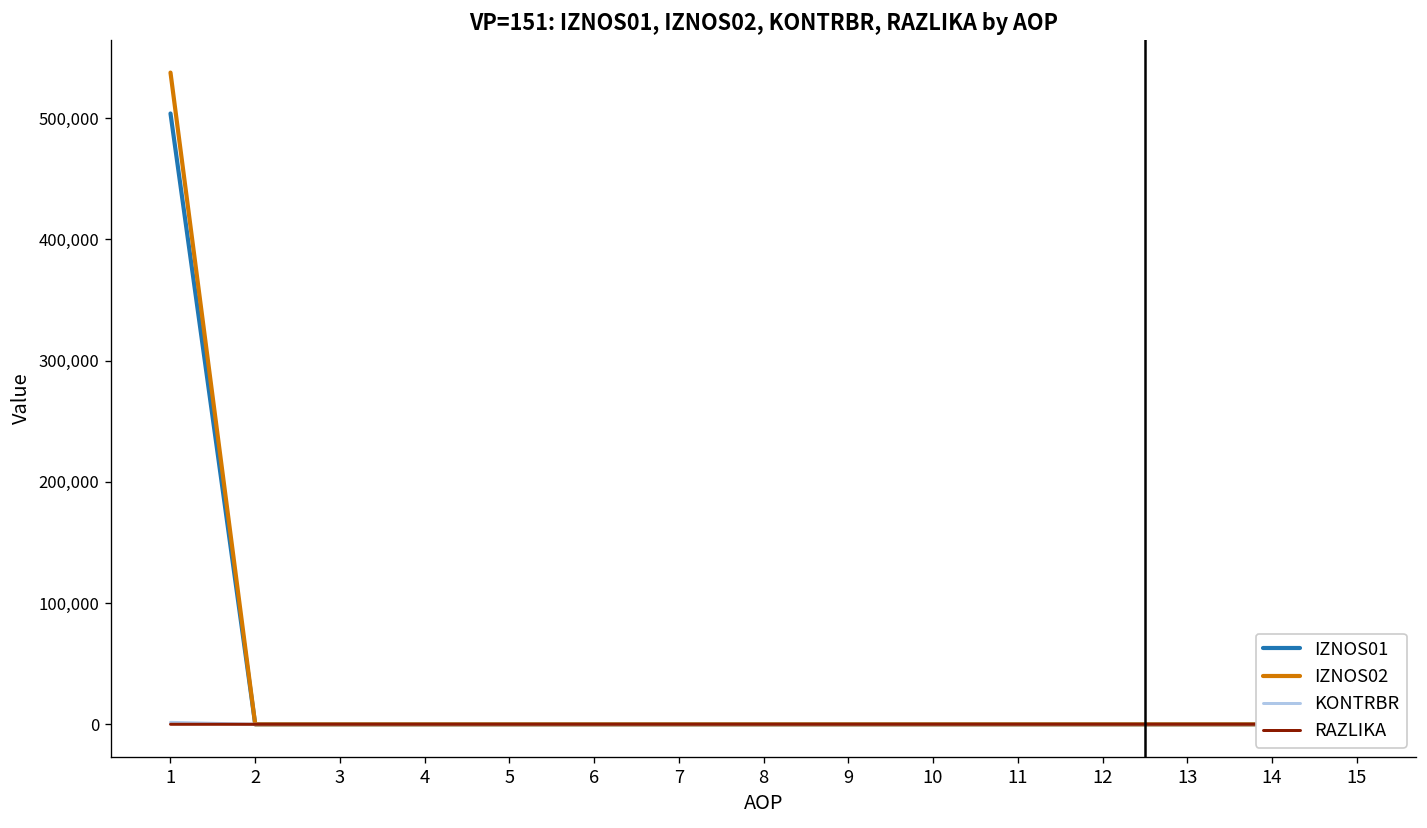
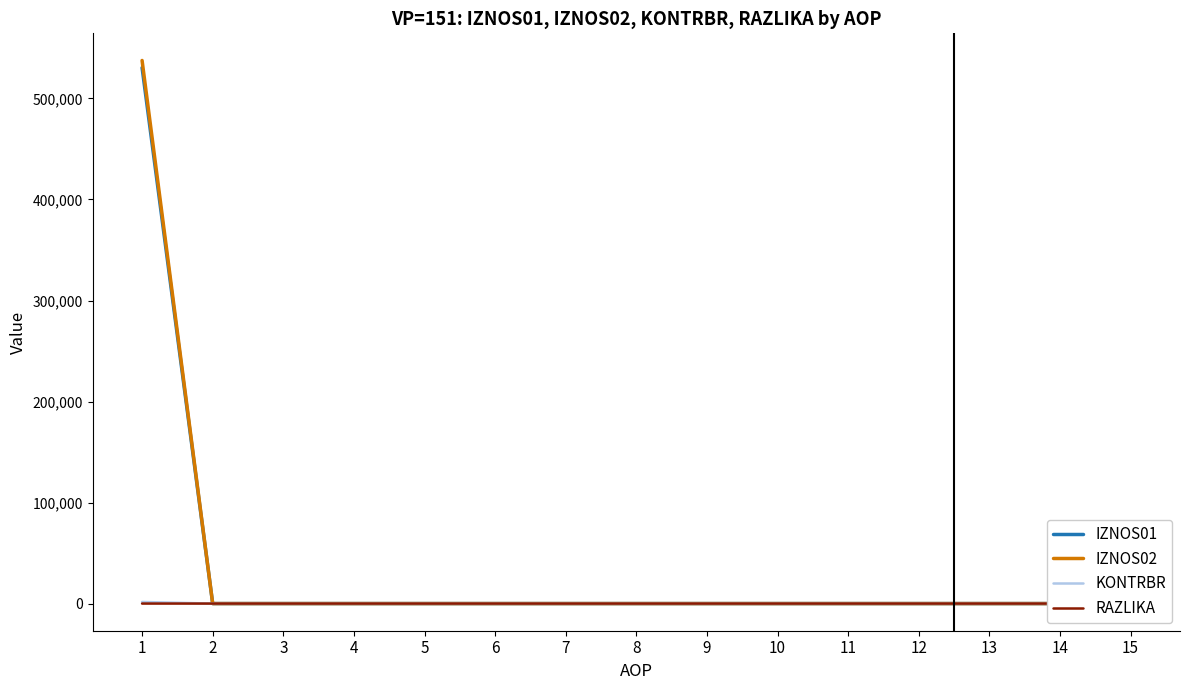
IZNOS01, 1: 504,000 -> 530,000
